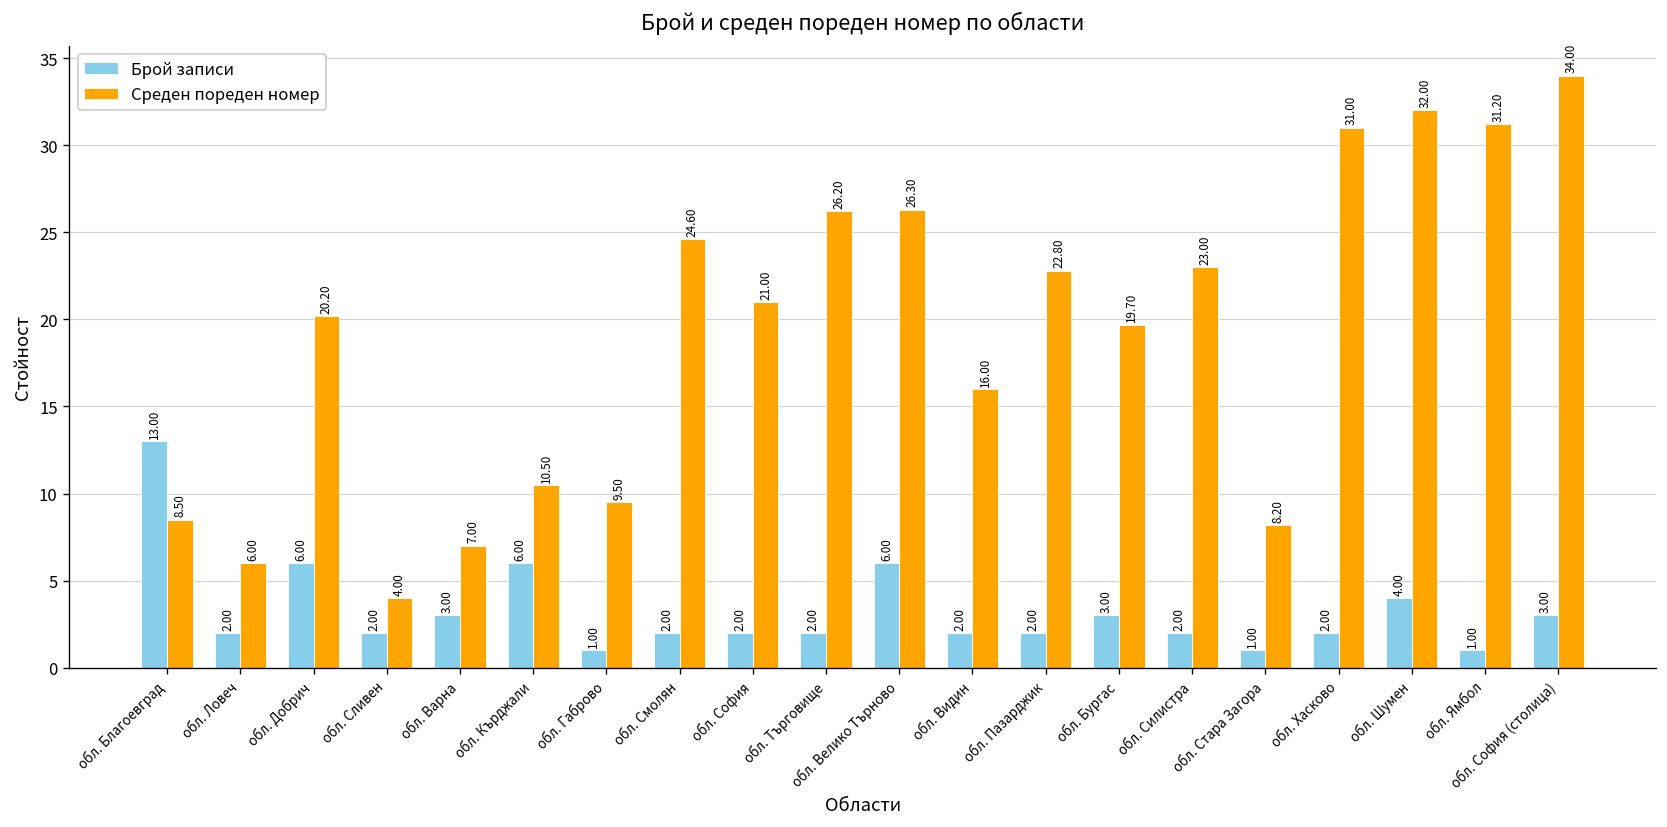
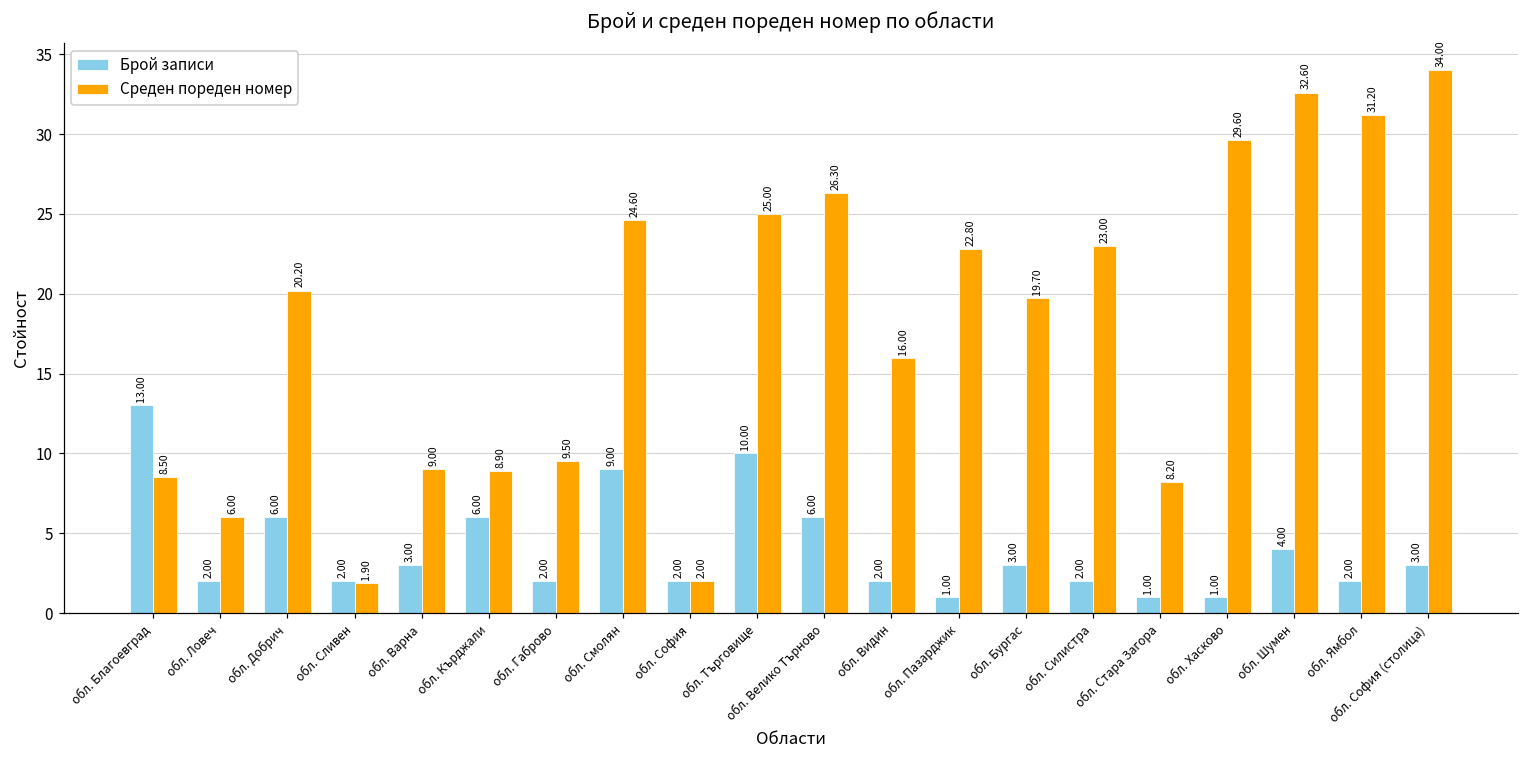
Среден пореден номер, обл. Сливен: 4.00 -> 1.90
Среден пореден номер, обл. Варна: 7.00 -> 9.00
Среден пореден номер, обл. Кърджали: 10.50 -> 8.90
Брой записи, обл. Габрово: 1.00 -> 2.00
Брой записи, обл. Смолян: 2.00 -> 9.00
Среден пореден номер, обл. София: 21.00 -> 2.00
Брой записи, обл. Търговище: 2.00 -> 10.00
Среден пореден номер, обл. Търговище: 26.20 -> 25.00
Брой записи, обл. Пазарджик: 2.00 -> 1.00
Брой записи, обл. Хасково: 2.00 -> 1.00
Среден пореден номер, обл. Хасково: 31.00 -> 29.60
Среден пореден номер, обл. Шумен: 32.00 -> 32.60
Брой записи, обл. Ямбол: 1.00 -> 2.00
